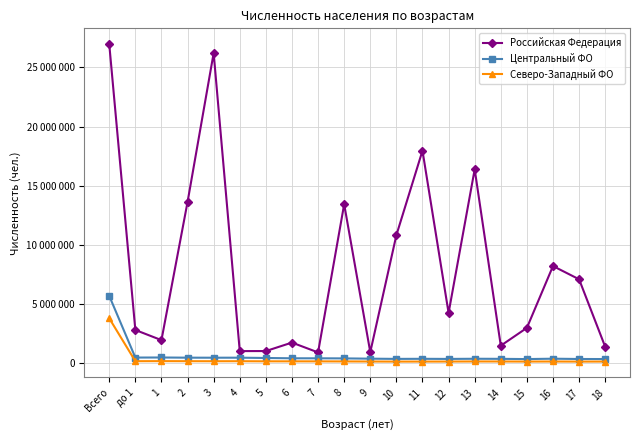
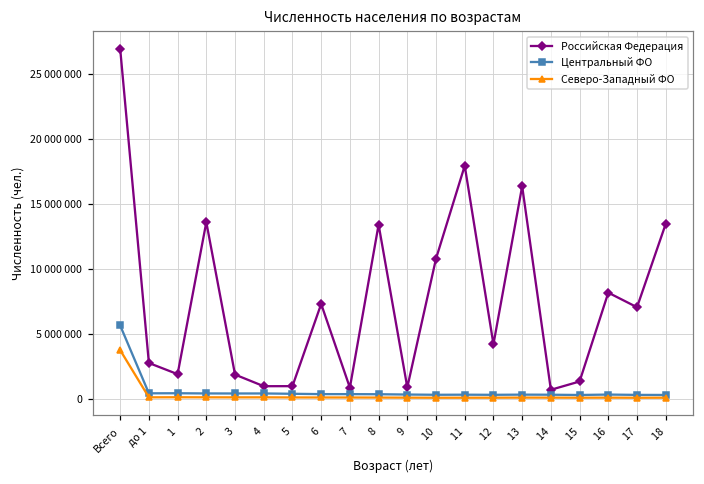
Российская Федерация, 3: 26200000 -> 1900000
Российская Федерация, 6: 1700000 -> 7300000
Российская Федерация, 14: 1500000 -> 700000
Российская Федерация, 15: 3000000 -> 1400000
Российская Федерация, 18: 1400000 -> 13500000
